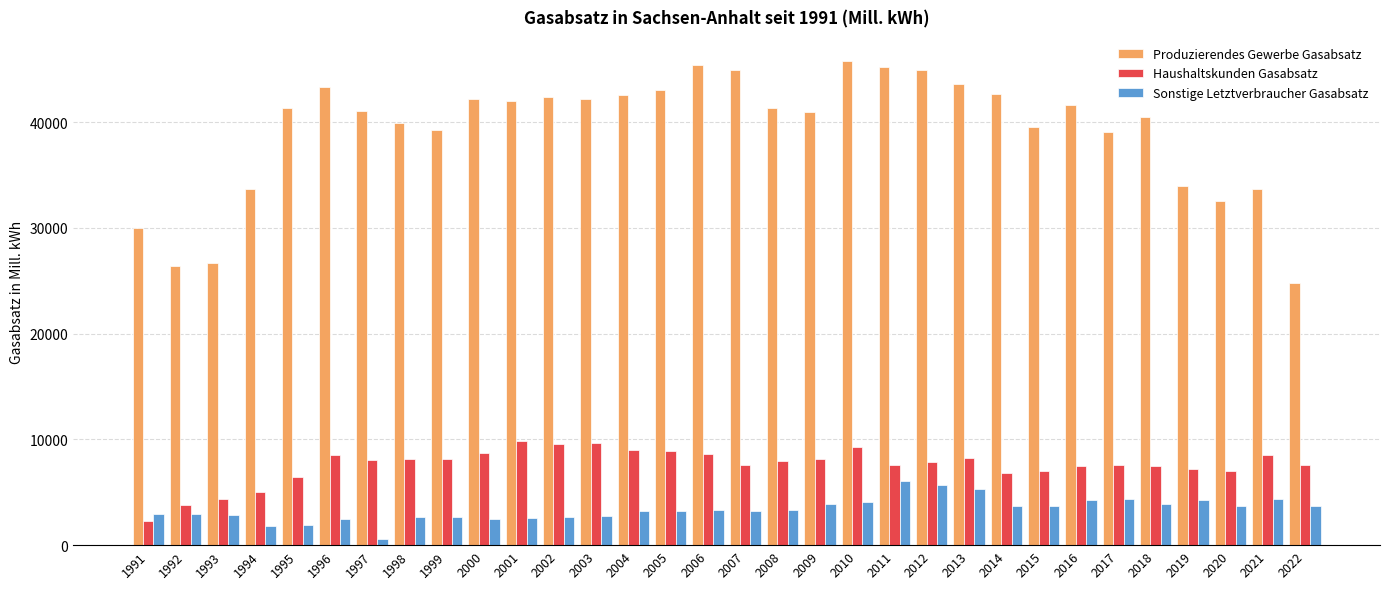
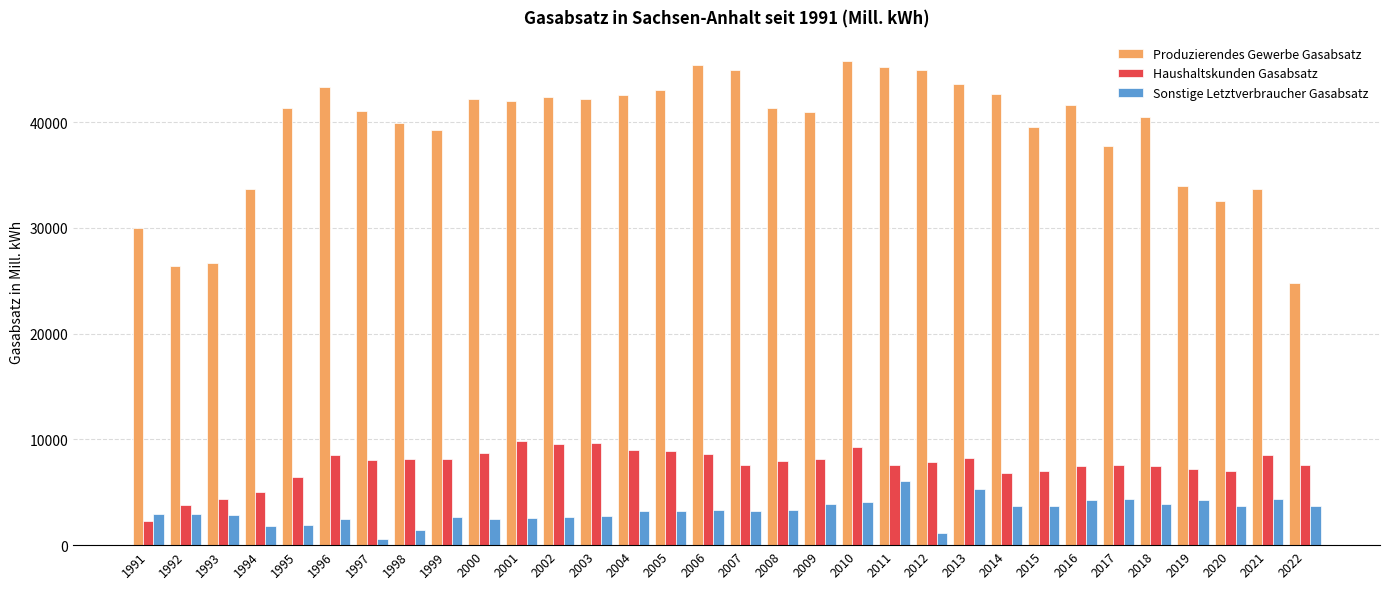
Sonstige Letztverbraucher Gasabsatz, 1998: 2600 -> 1500
Sonstige Letztverbraucher Gasabsatz, 2012: 5700 -> 1200
Produzierendes Gewerbe Gasabsatz, 2017: 39100 -> 37800
